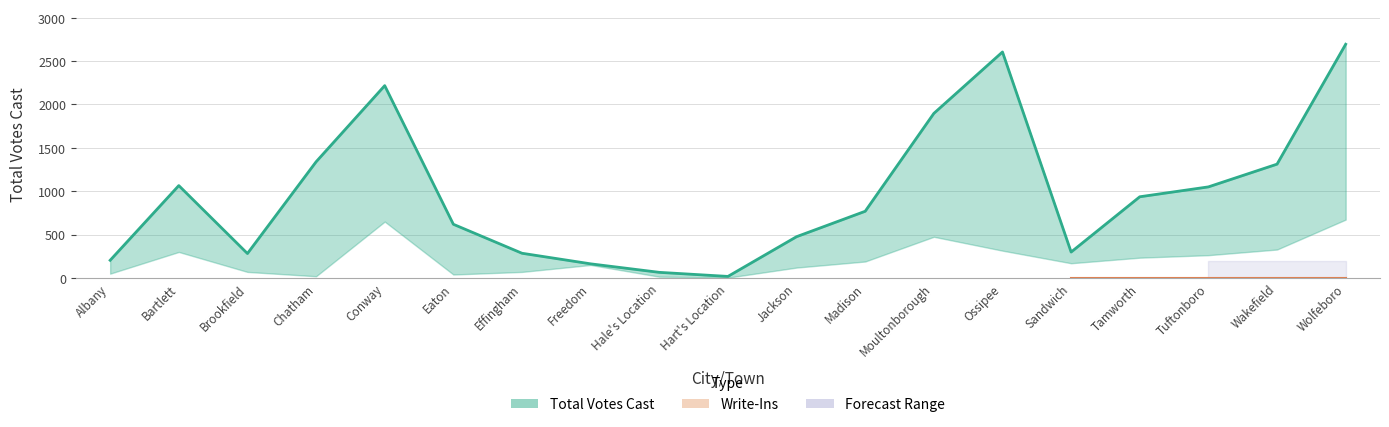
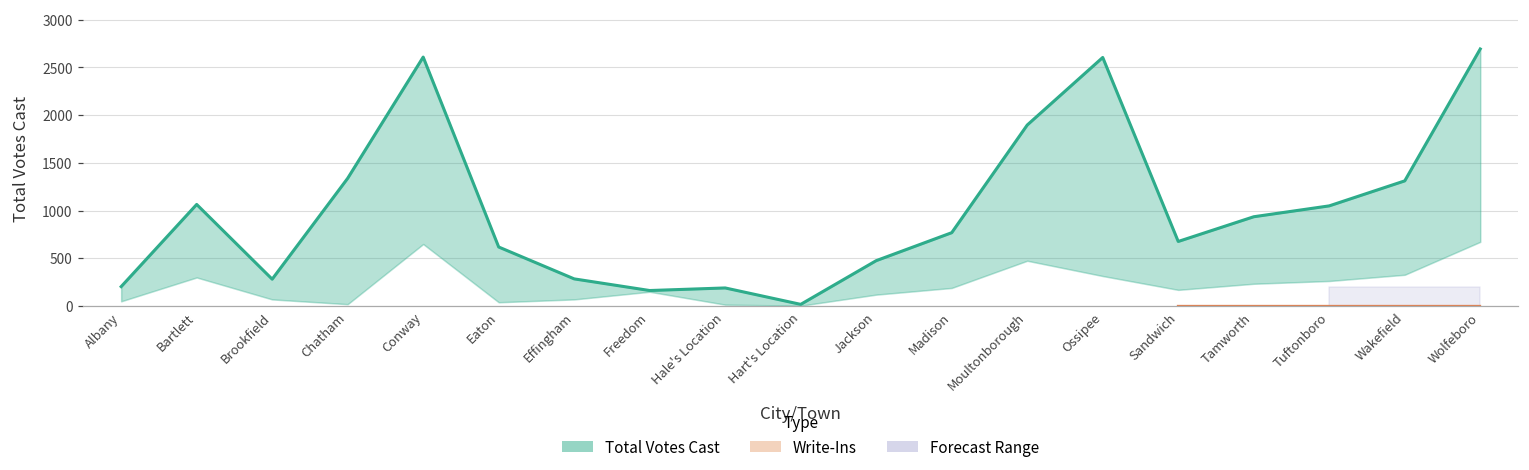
Total Votes Cast, Conway: 2200 -> 2600
Total Votes Cast, Hale's Location: 100 -> 200
Total Votes Cast, Sandwich: 300 -> 700
